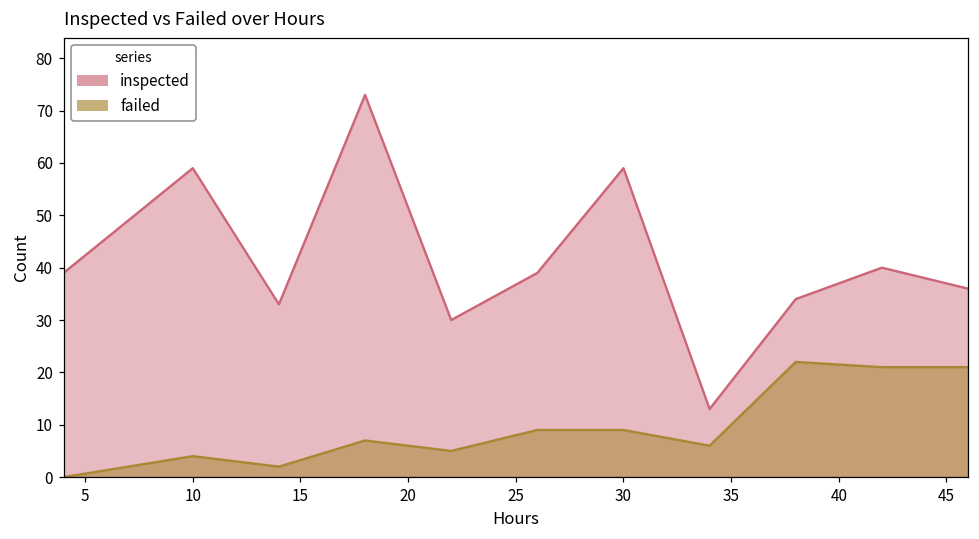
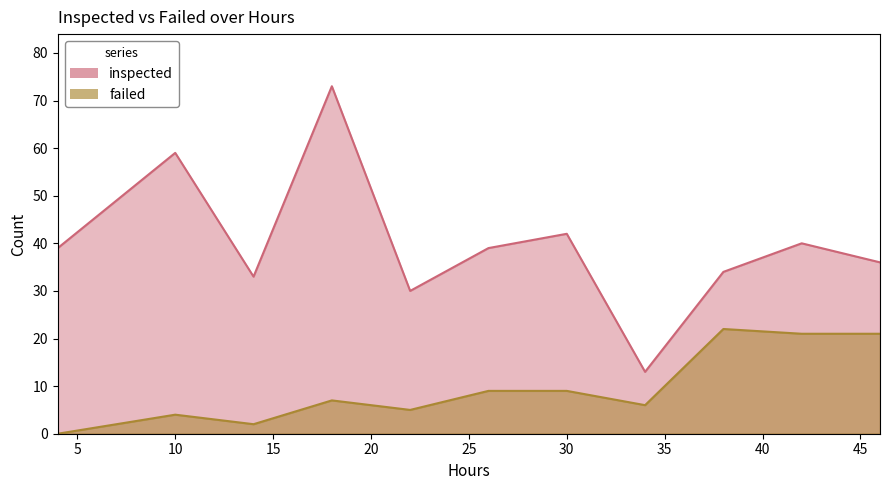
inspected, 30: 59 -> 42
